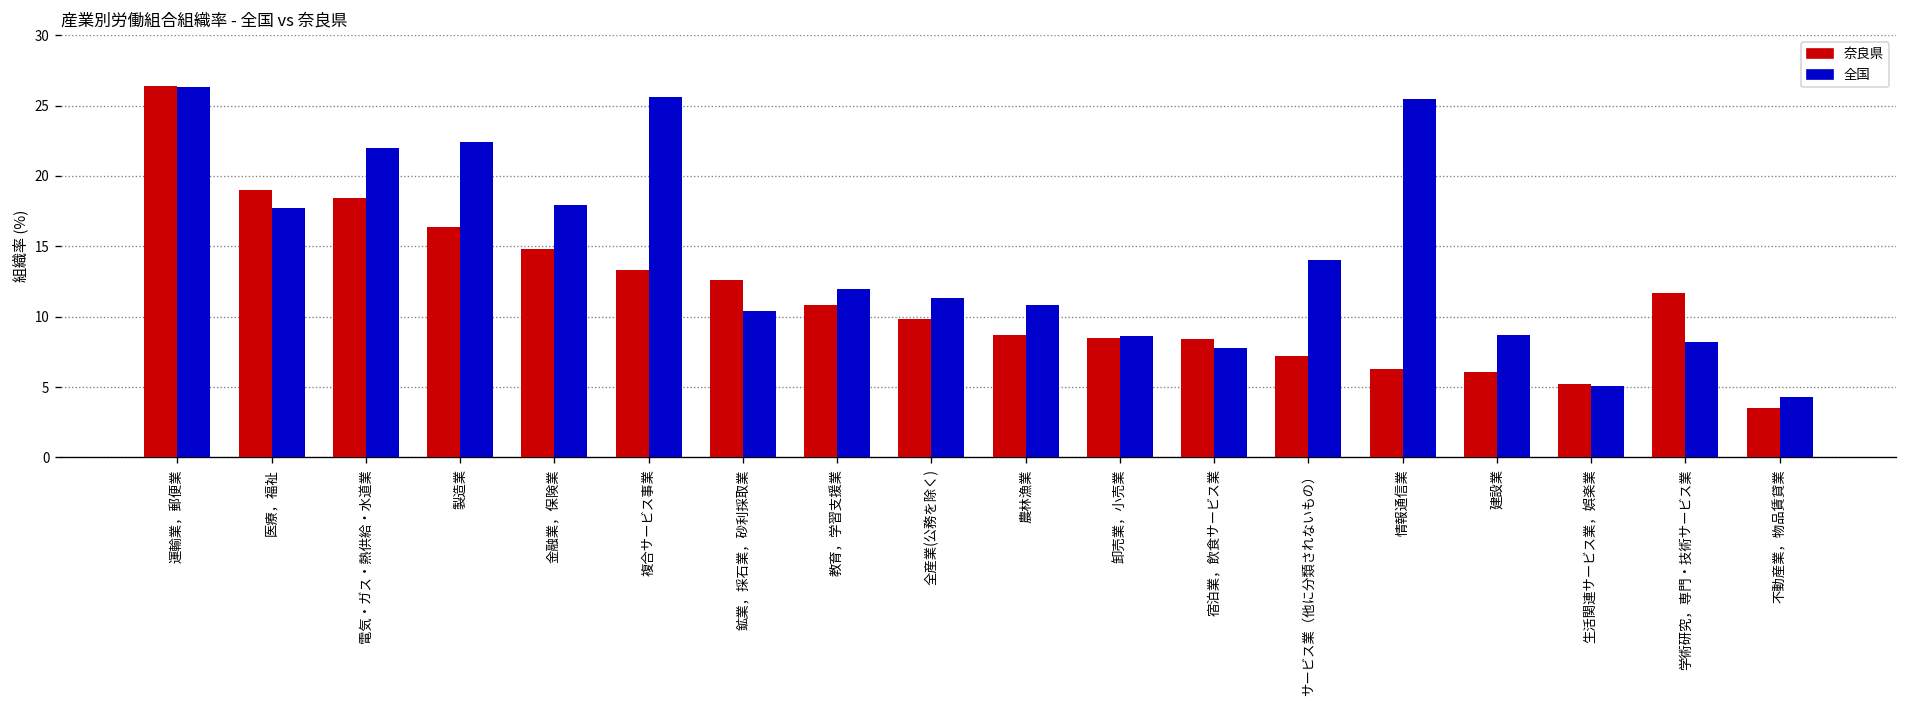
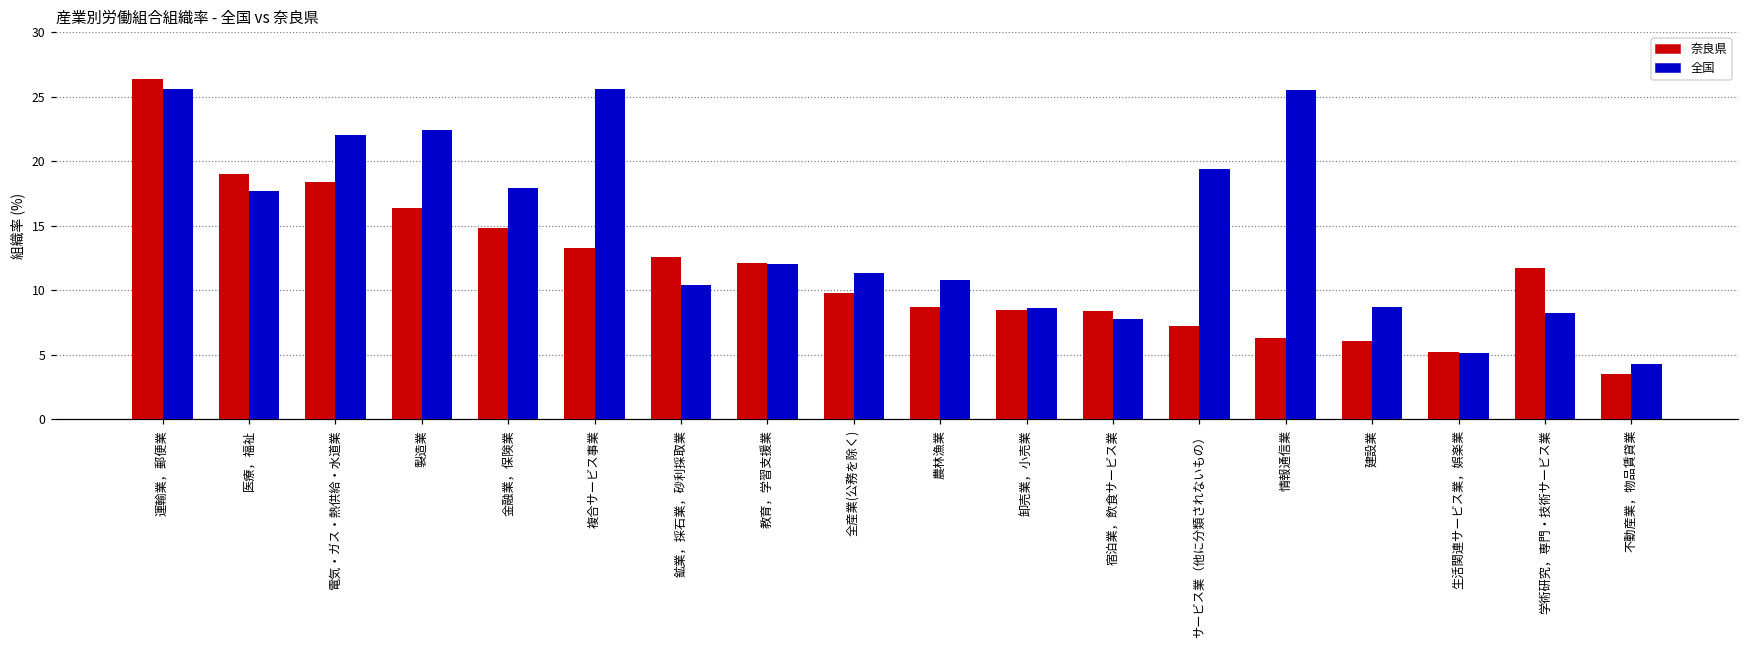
全国, 運輸業，郵便業: 26.3 -> 25.6
奈良県, 教育，学習支援業: 10.8 -> 12.1
全国, サービス業（他に分類されないもの）: 14.0 -> 19.4
